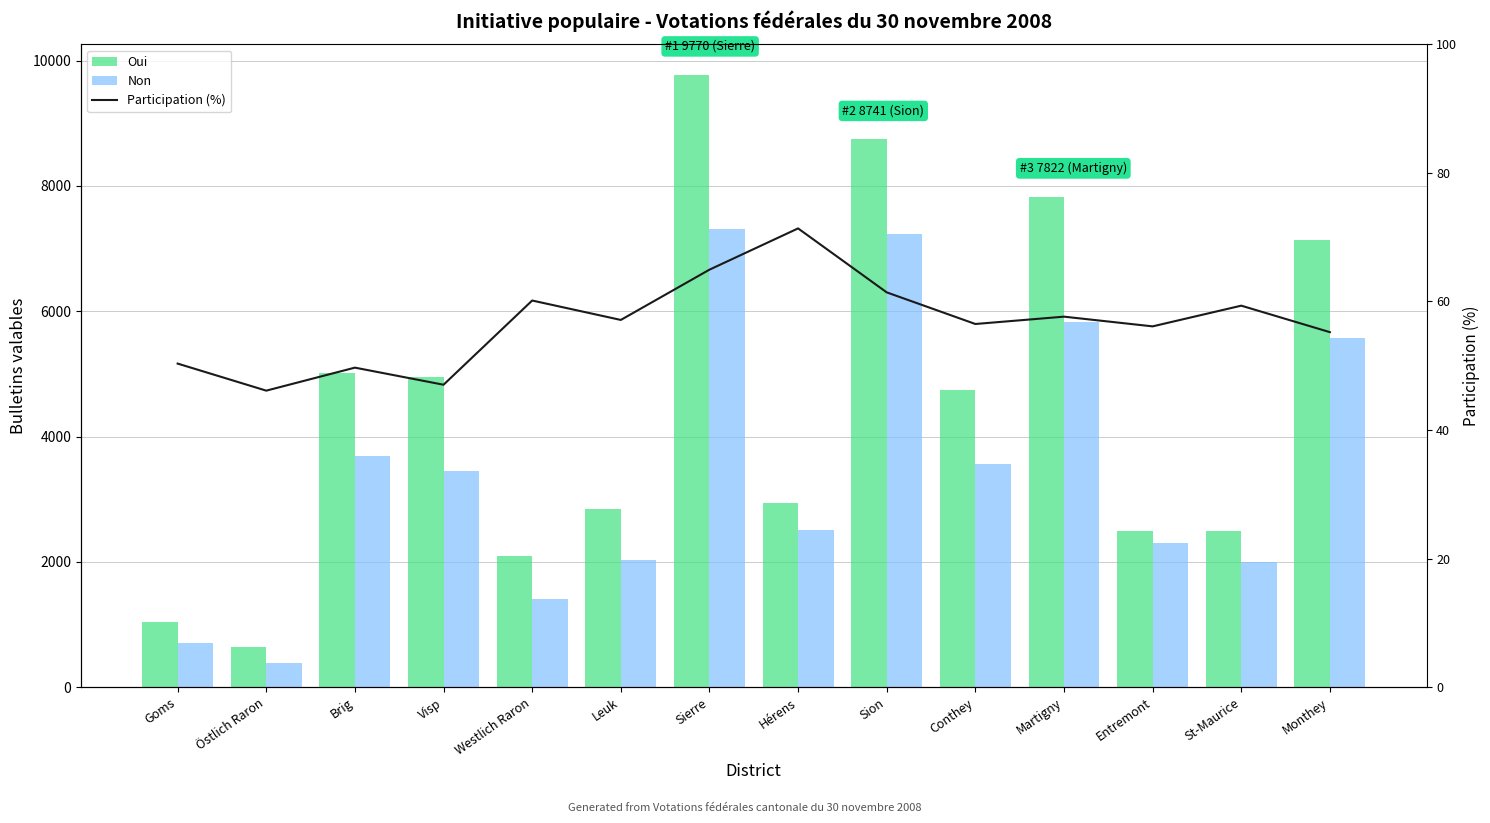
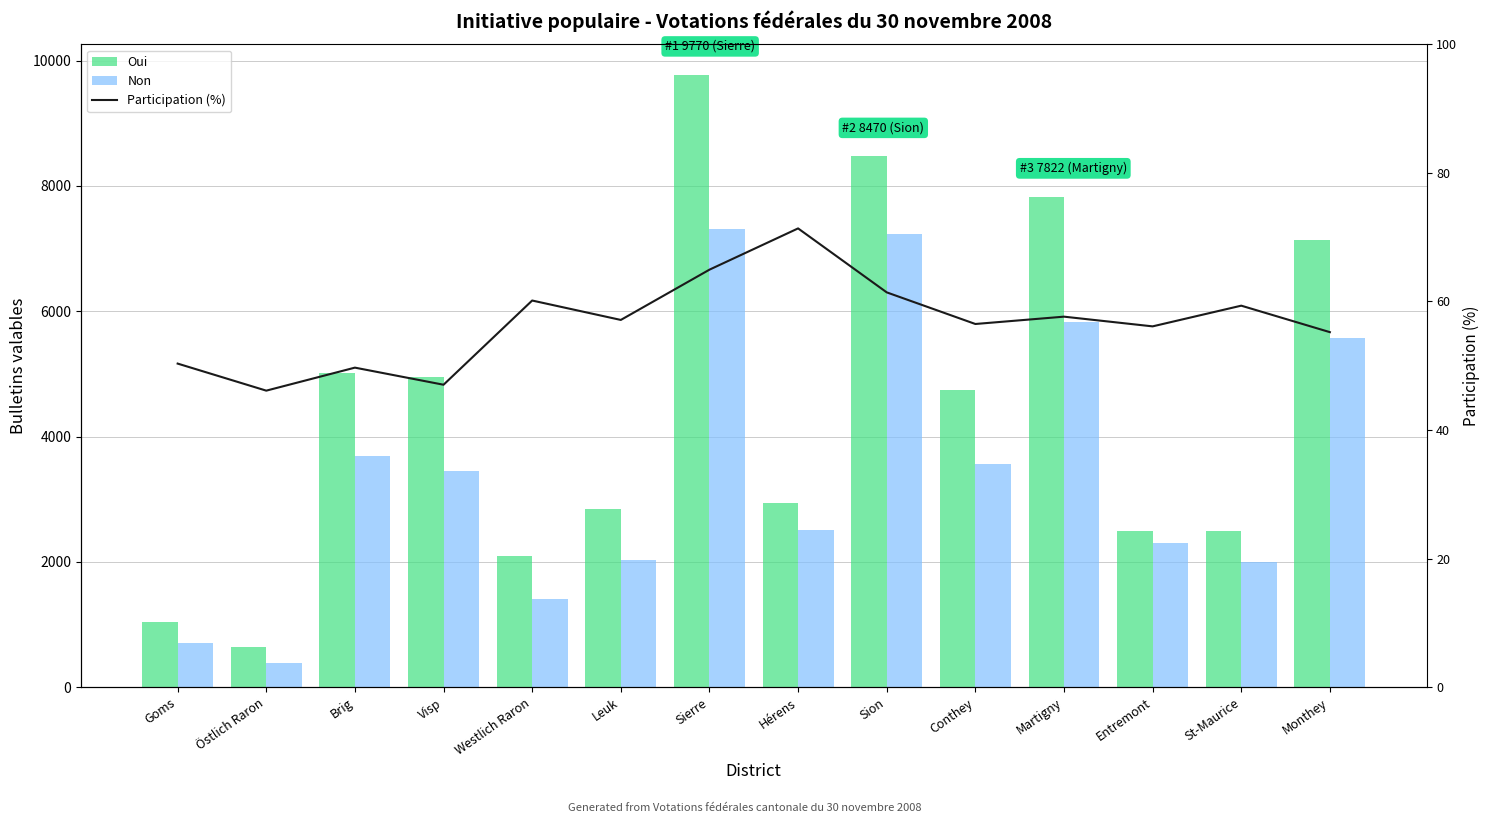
Oui, Sion: 8741 -> 8470
